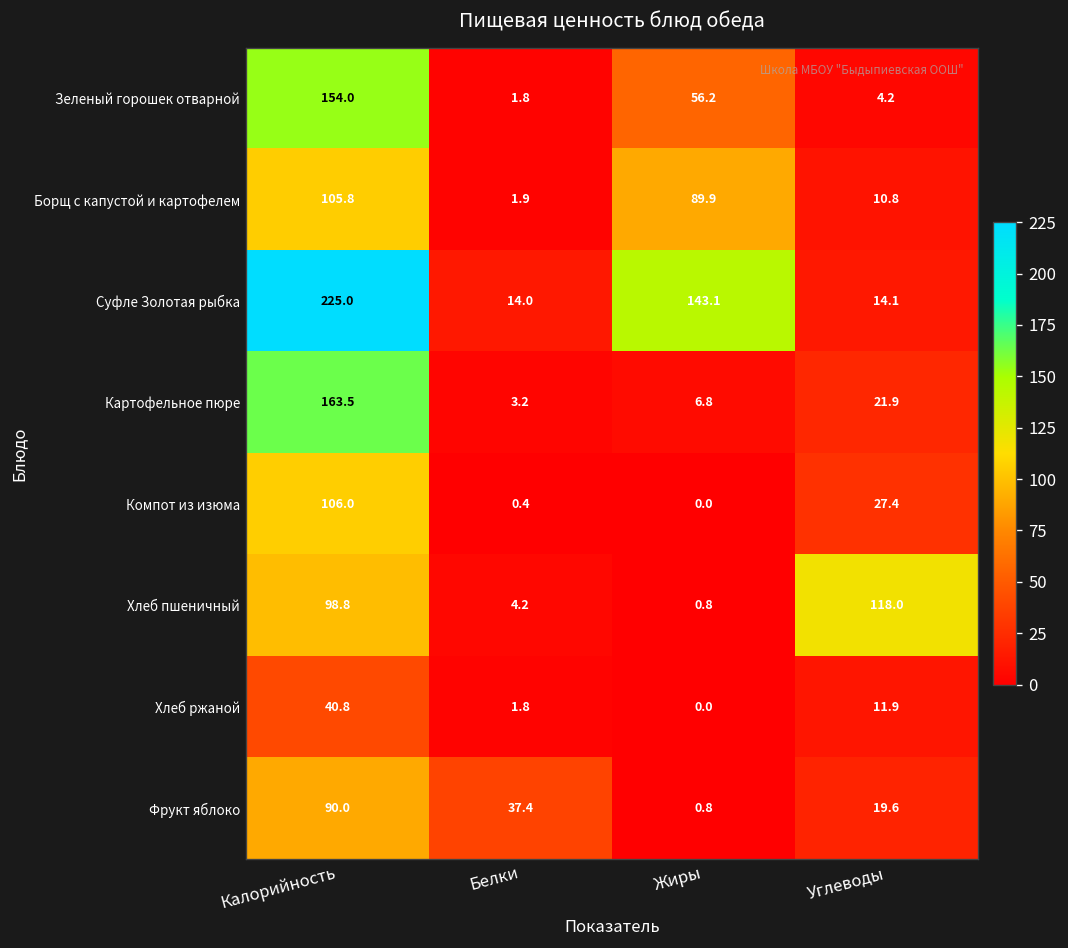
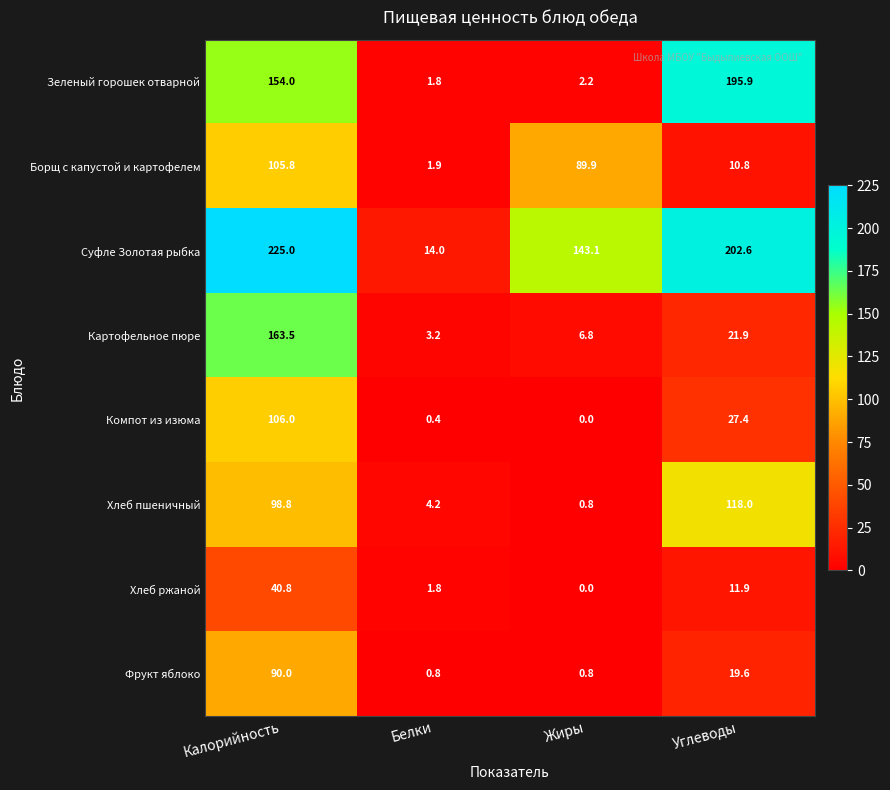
Зеленый горошек отварной, Жиры: 56.2 -> 2.2
Зеленый горошек отварной, Углеводы: 4.2 -> 195.9
Суфле Золотая рыбка, Углеводы: 14.1 -> 202.6
Фрукт яблоко, Белки: 37.4 -> 0.8
